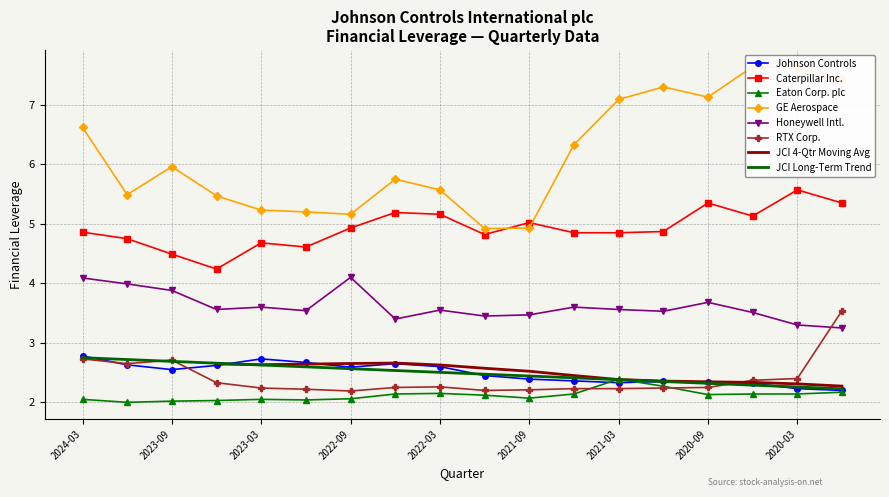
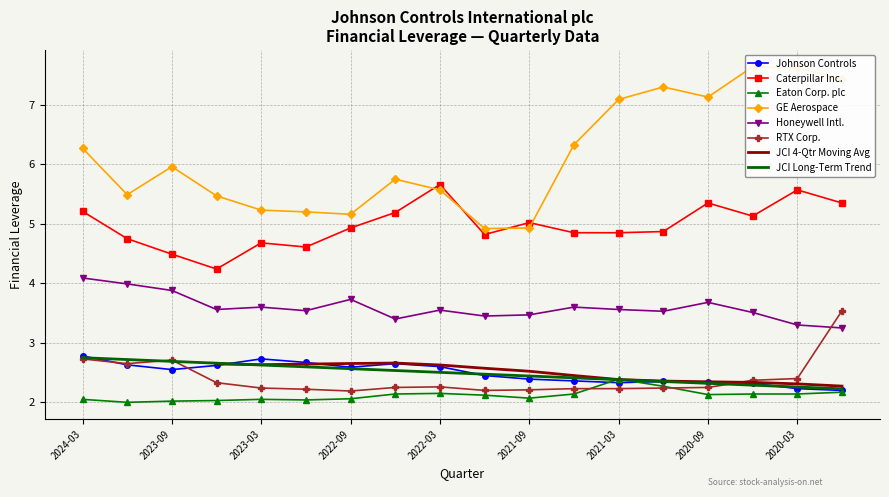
Caterpillar Inc., 2024-03: 4.9 -> 5.2
GE Aerospace, 2024-03: 6.6 -> 6.3
Honeywell Intl., 2022-09: 4.1 -> 3.7
Caterpillar Inc., 2022-03: 5.2 -> 5.7
